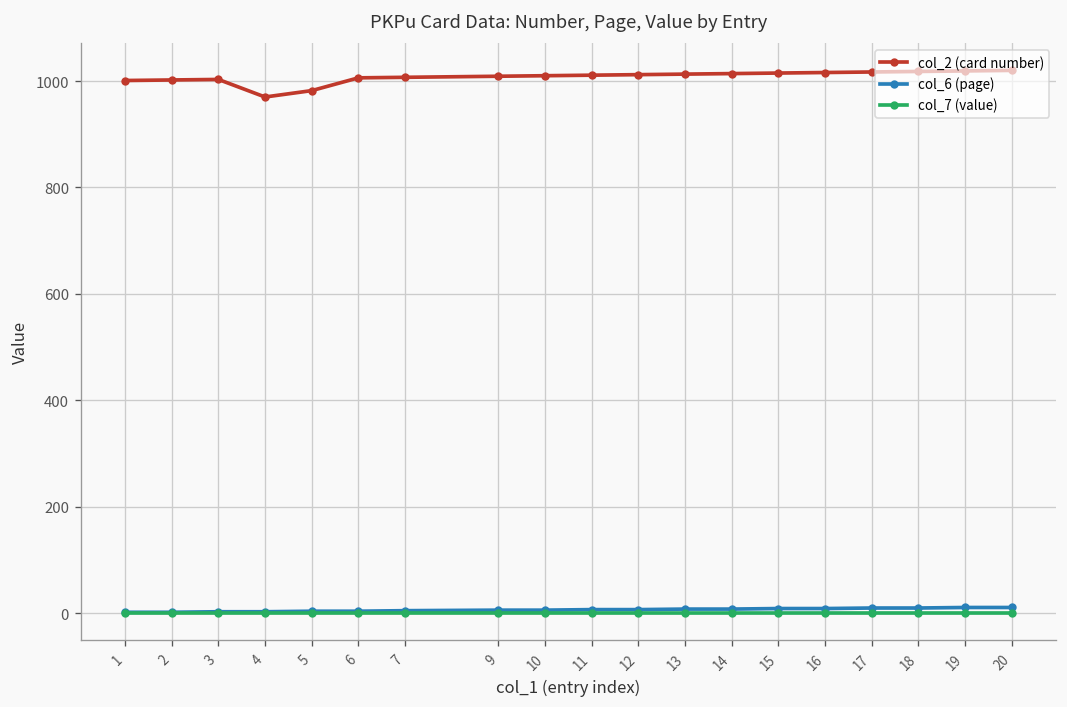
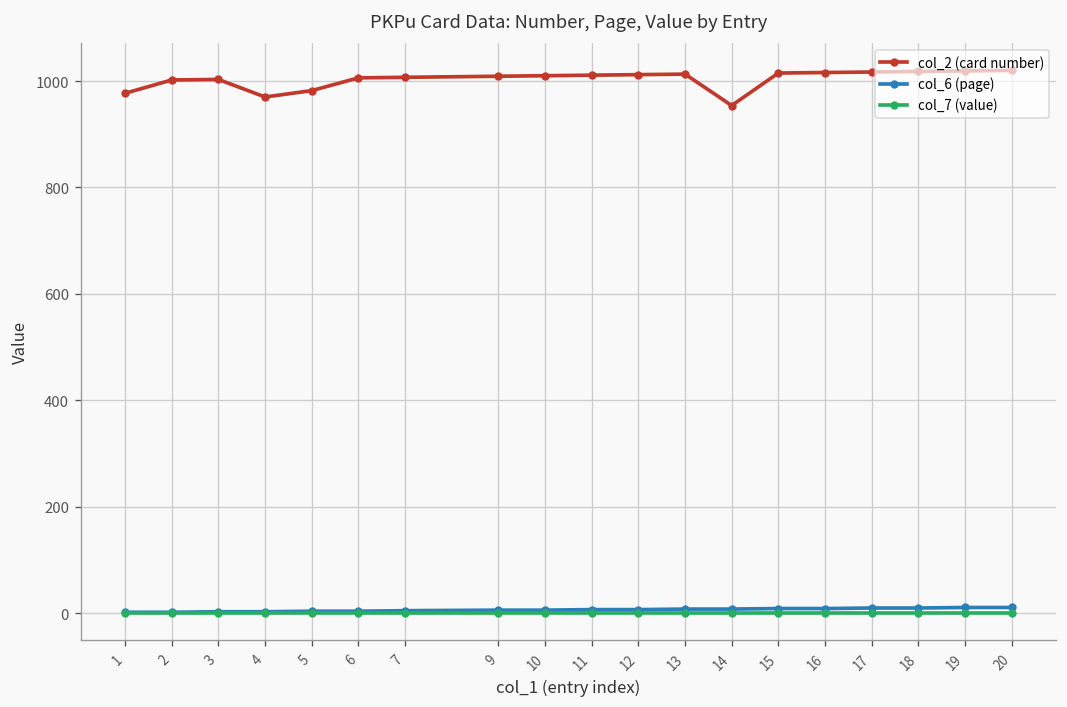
col_2 (card number), 1: 1000 -> 980
col_2 (card number), 14: 1010 -> 950
